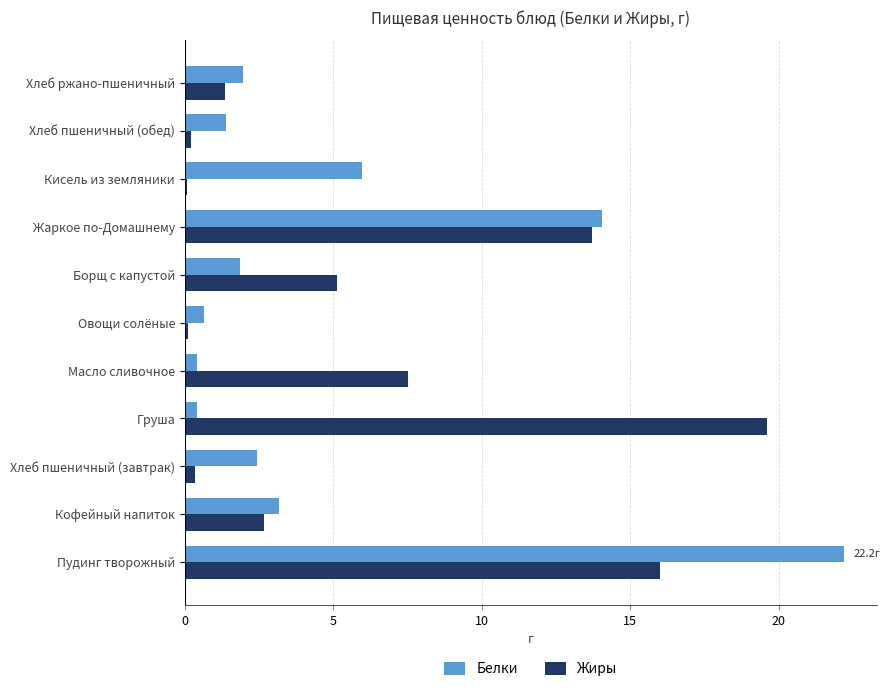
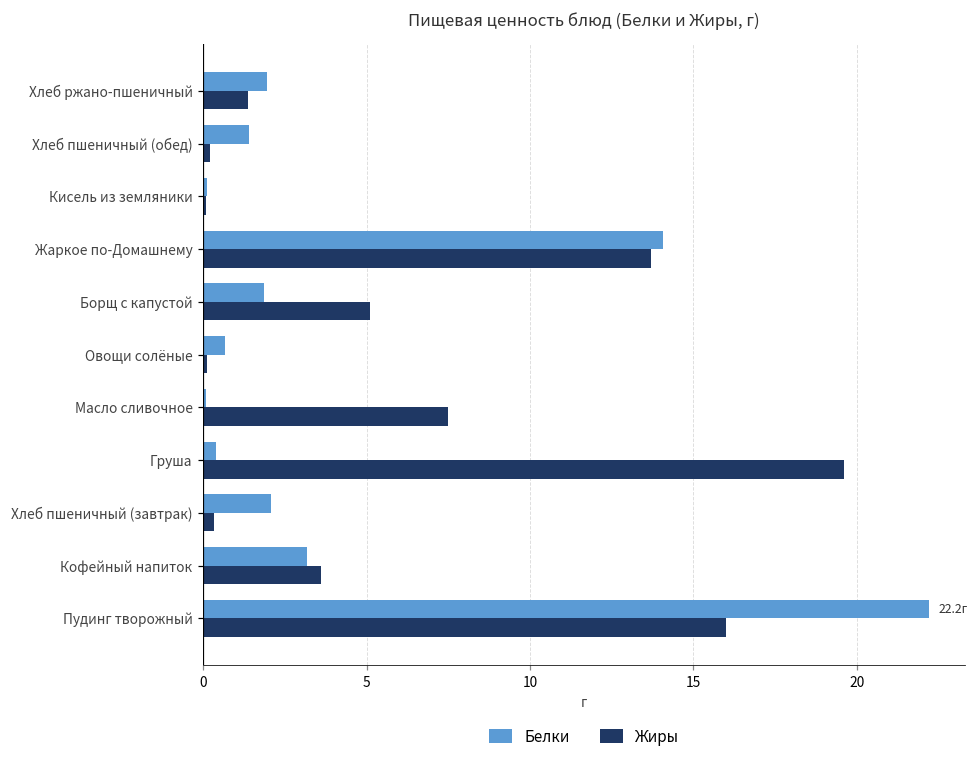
Белки, Кисель из земляники: 6.0 -> 0.1
Белки, Масло сливочное: 0.4 -> 0.1
Белки, Хлеб пшеничный (завтрак): 2.4 -> 2.1
Жиры, Кофейный напиток: 2.7 -> 3.6
